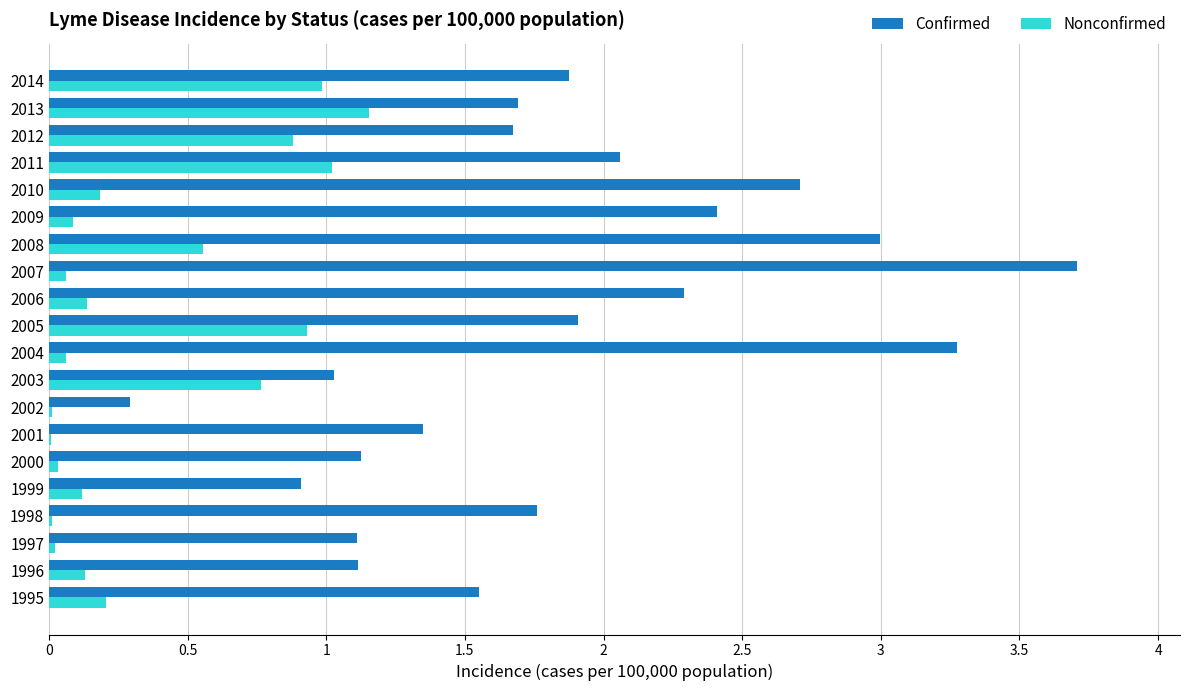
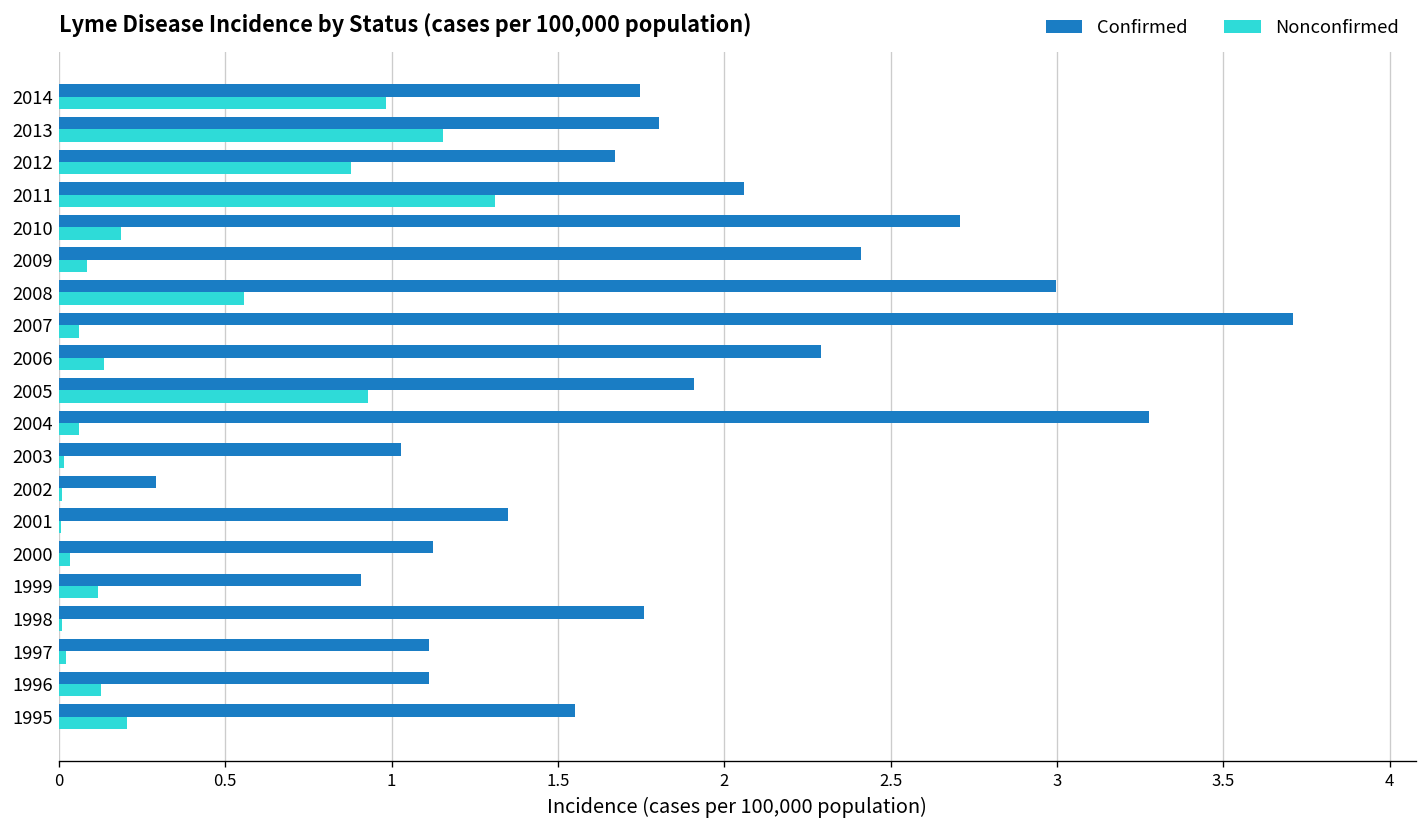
Confirmed, 2014: 1.88 -> 1.75
Confirmed, 2013: 1.69 -> 1.80
Nonconfirmed, 2011: 1.02 -> 1.31
Nonconfirmed, 2003: 0.77 -> 0.02
